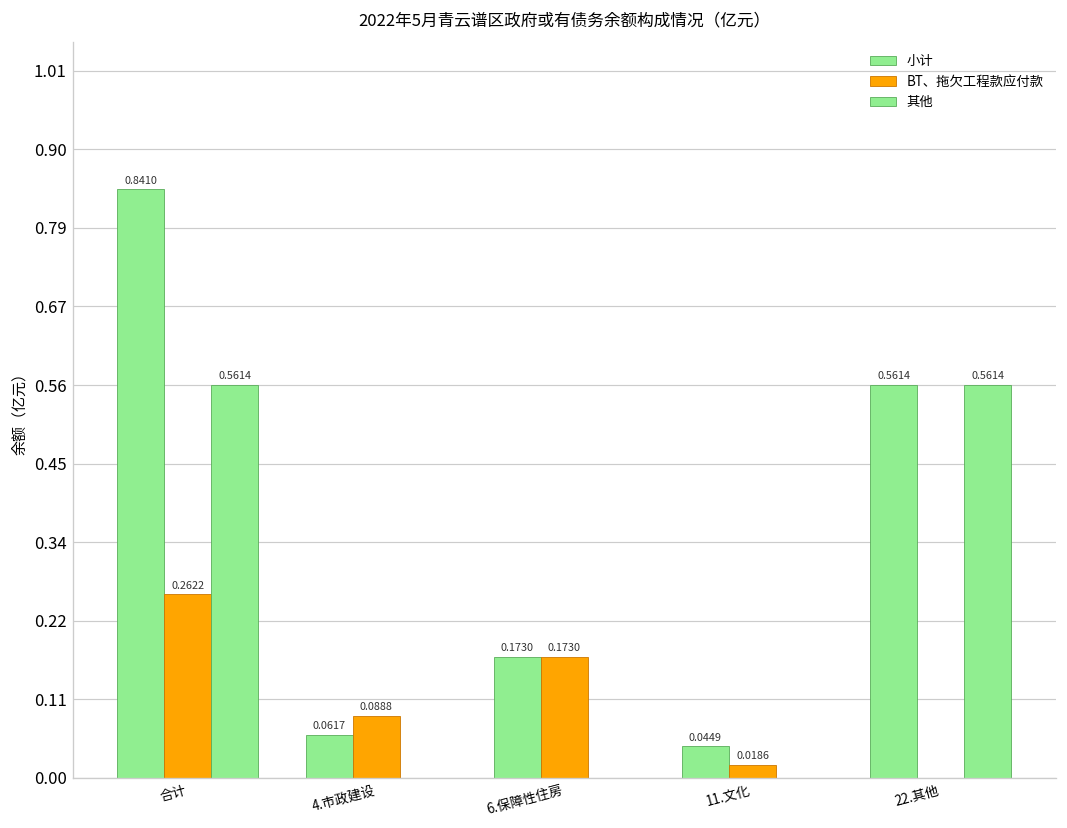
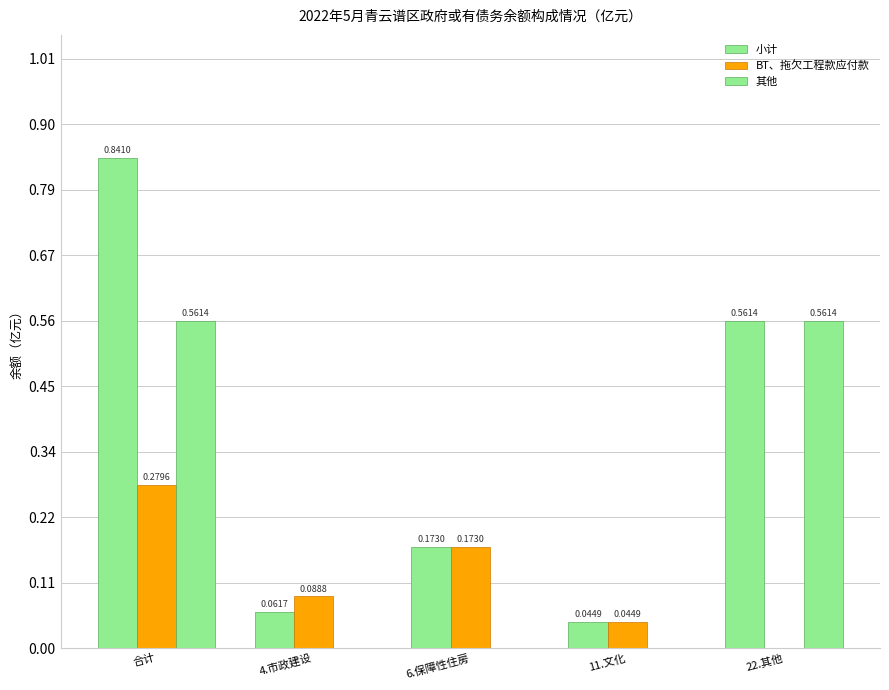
BT、拖欠工程款应付款, 合计: 0.2622 -> 0.2796
BT、拖欠工程款应付款, 11.文化: 0.0186 -> 0.0449
